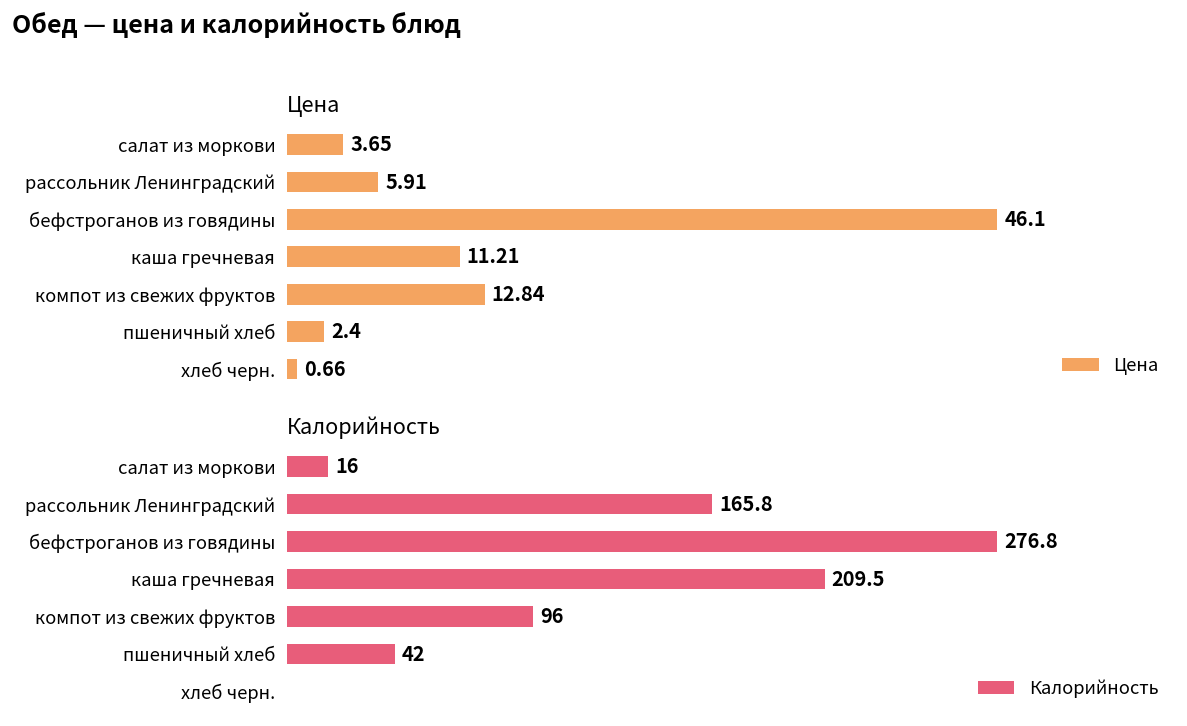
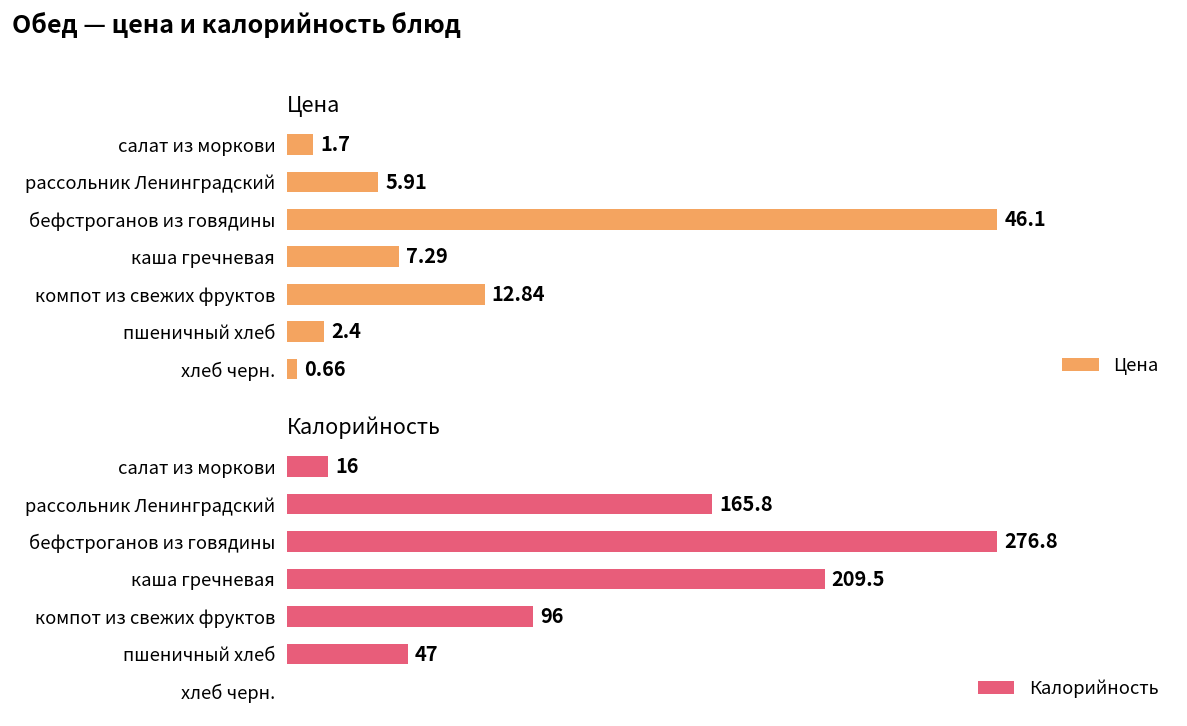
Цена, салат из моркови: 3.65 -> 1.7
Цена, каша гречневая: 11.21 -> 7.29
Калорийность, пшеничный хлеб: 42 -> 47
